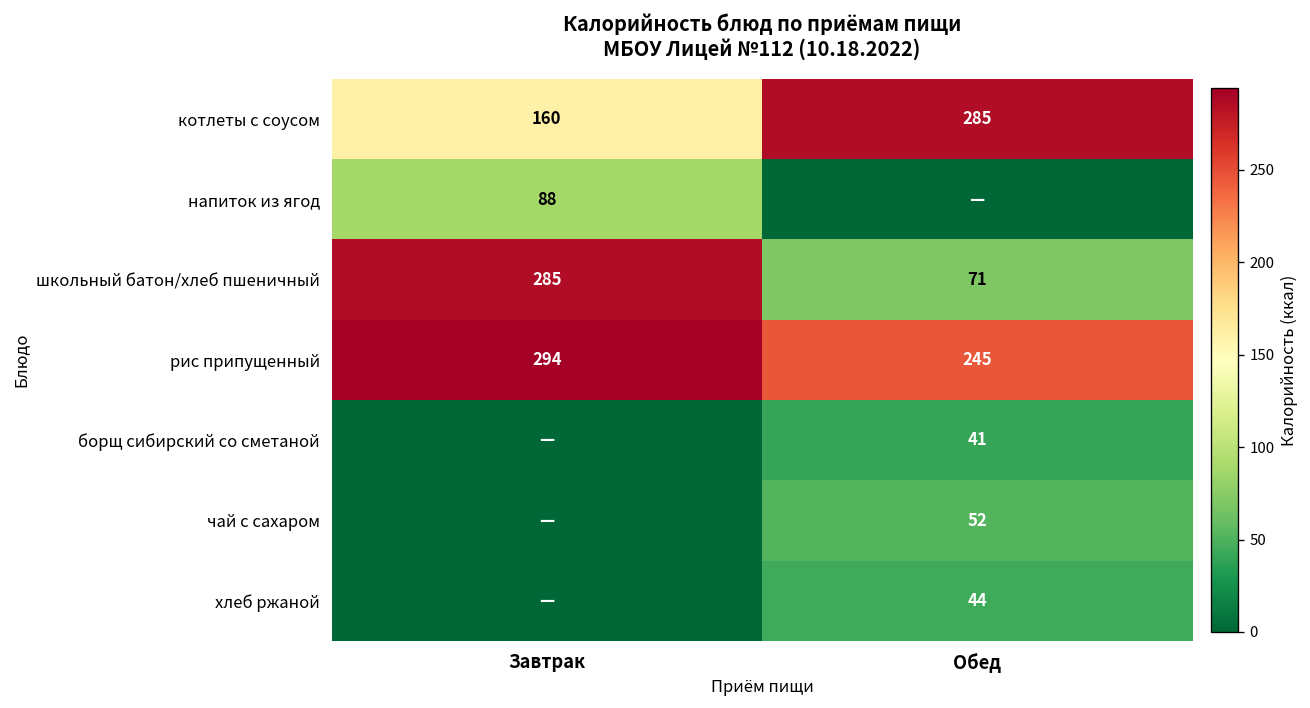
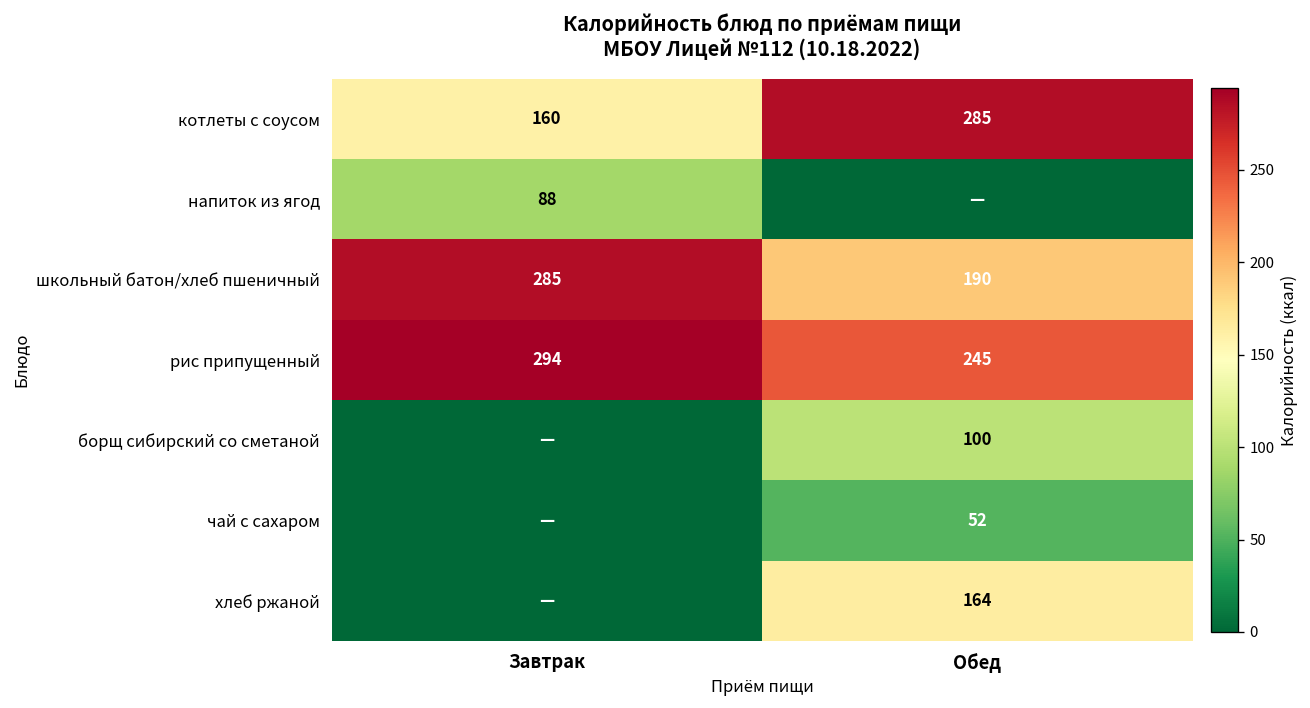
школьный батон/хлеб пшеничный, Обед: 71 -> 190
борщ сибирский со сметаной, Обед: 41 -> 100
хлеб ржаной, Обед: 44 -> 164
